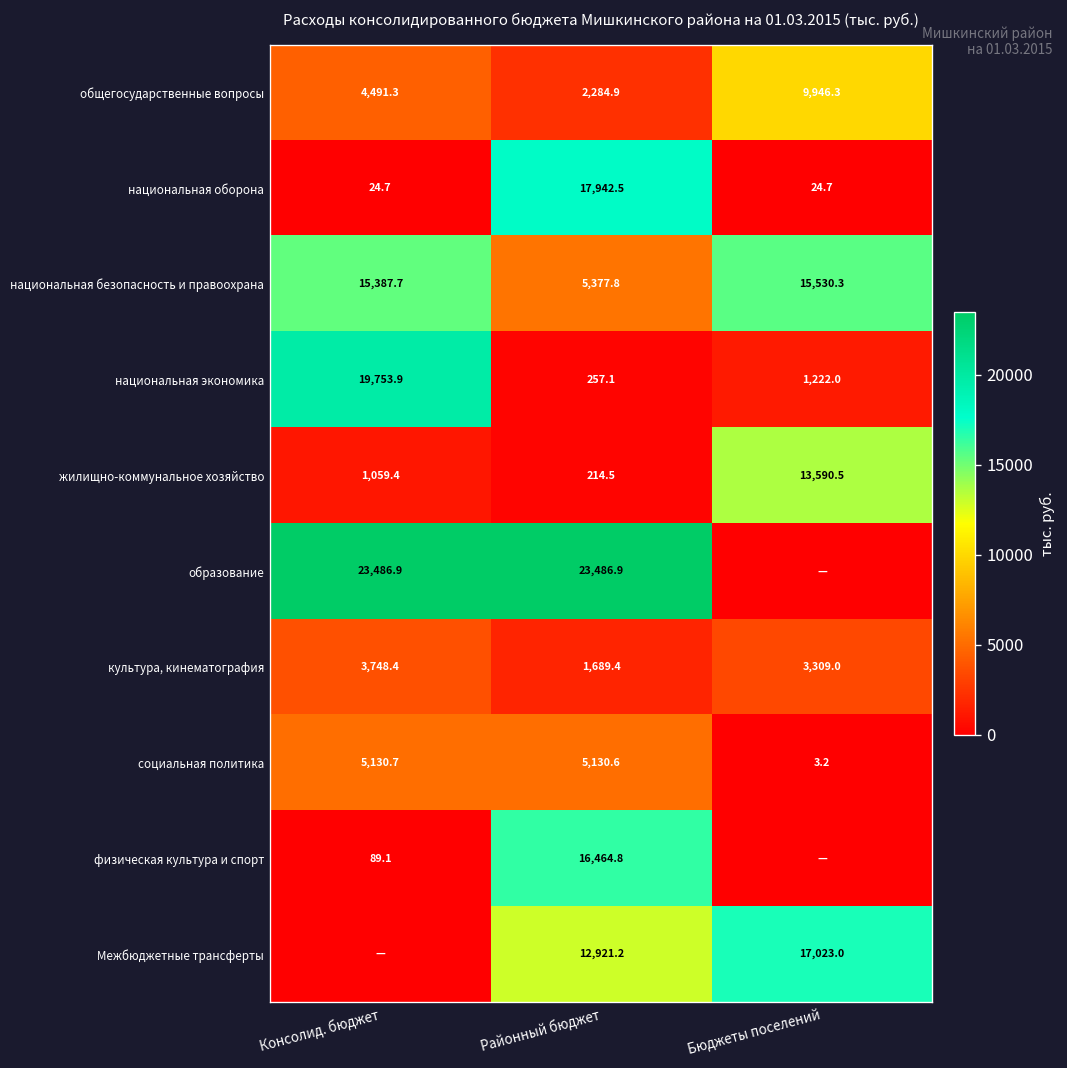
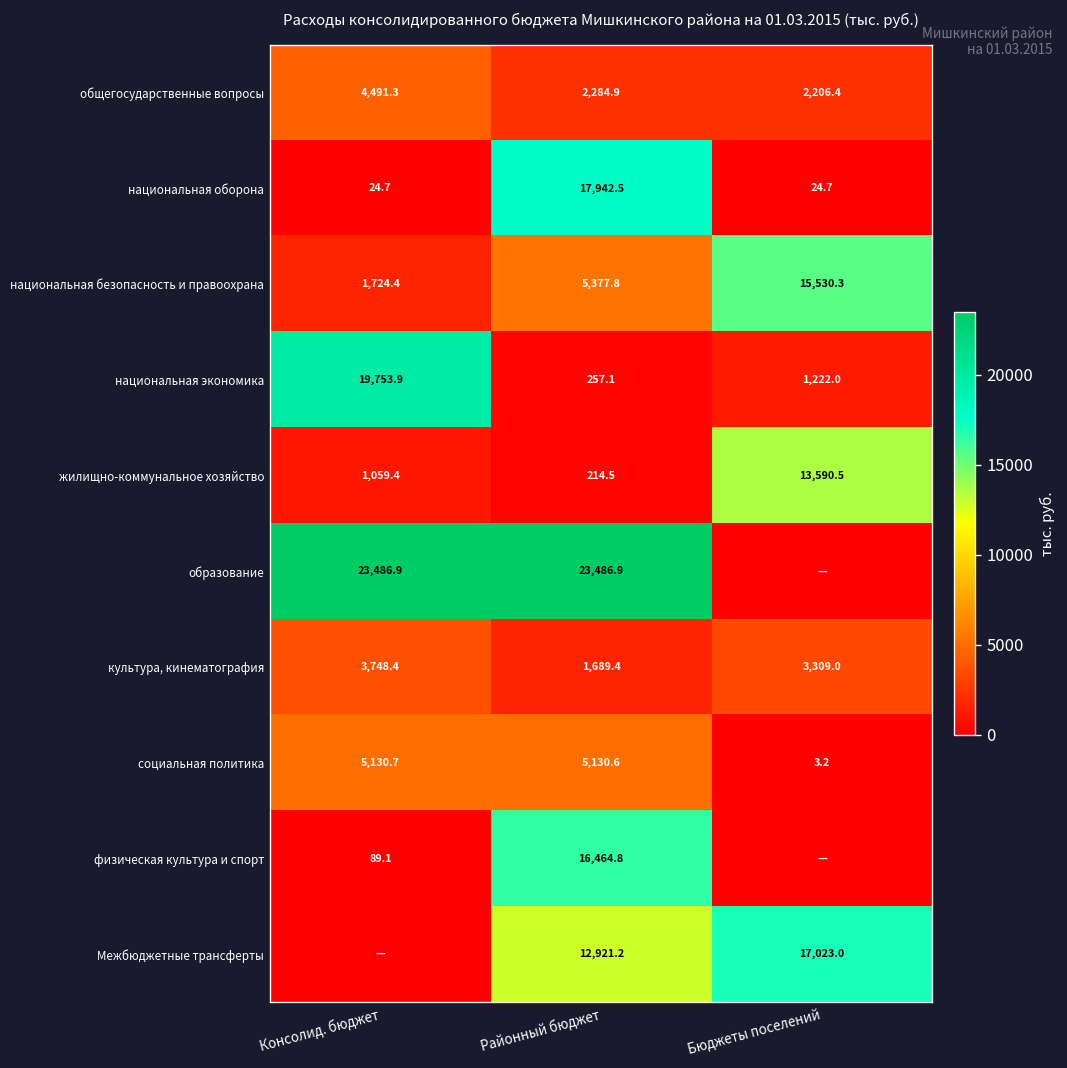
общегосударственные вопросы, Бюджеты поселений: 9,946.3 -> 2,206.4
национальная безопасность и правоохрана, Консолид. бюджет: 15,387.7 -> 1,724.4
